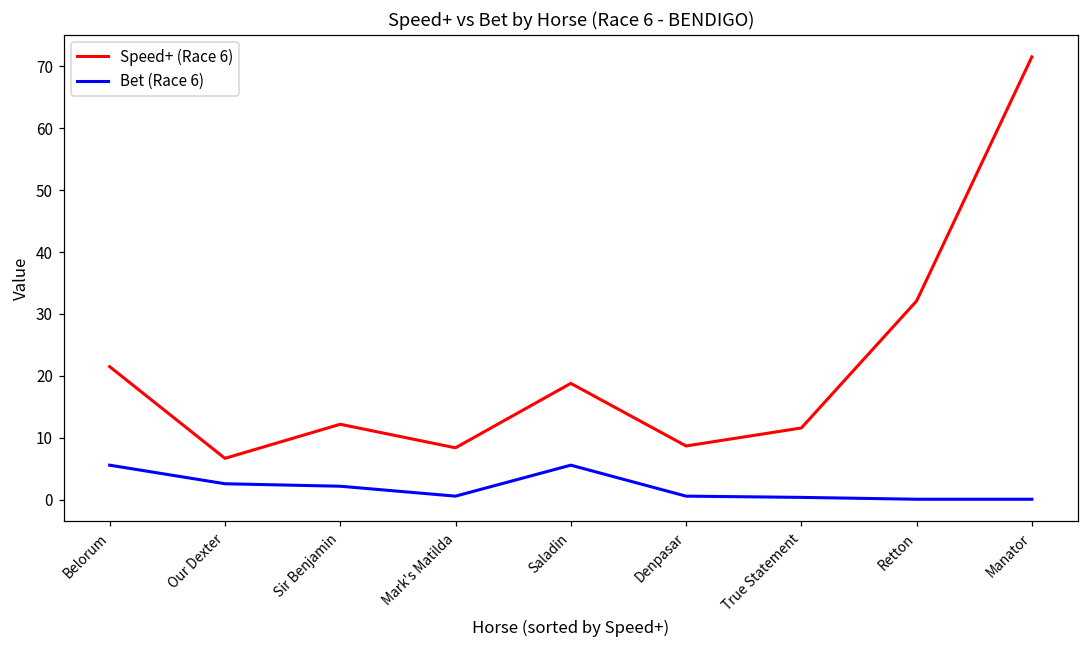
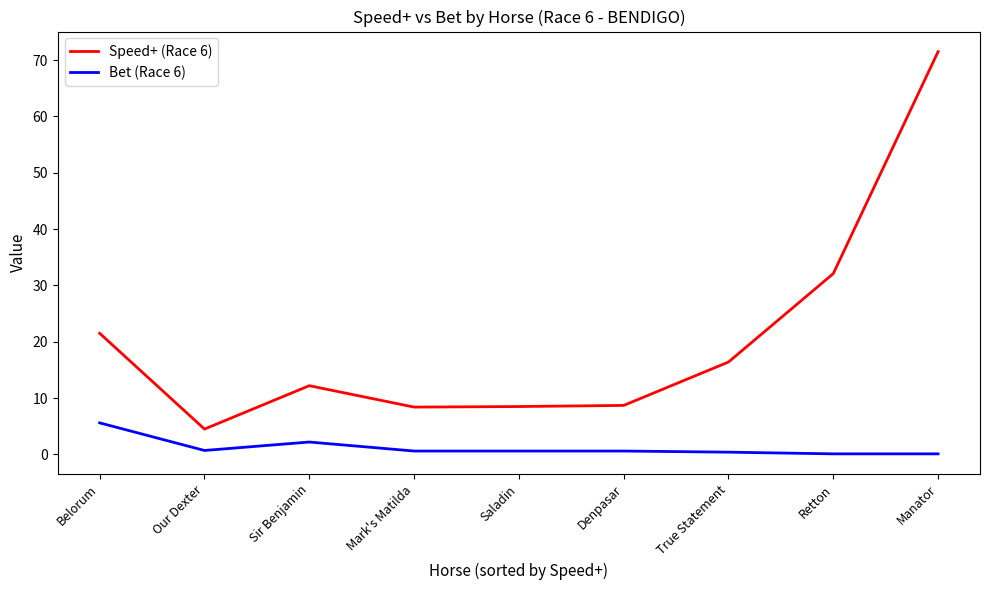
Speed+ (Race 6), Our Dexter: 7 -> 5
Bet (Race 6), Our Dexter: 3 -> 1
Speed+ (Race 6), Saladin: 19 -> 9
Bet (Race 6), Saladin: 6 -> 1
Speed+ (Race 6), True Statement: 12 -> 16
